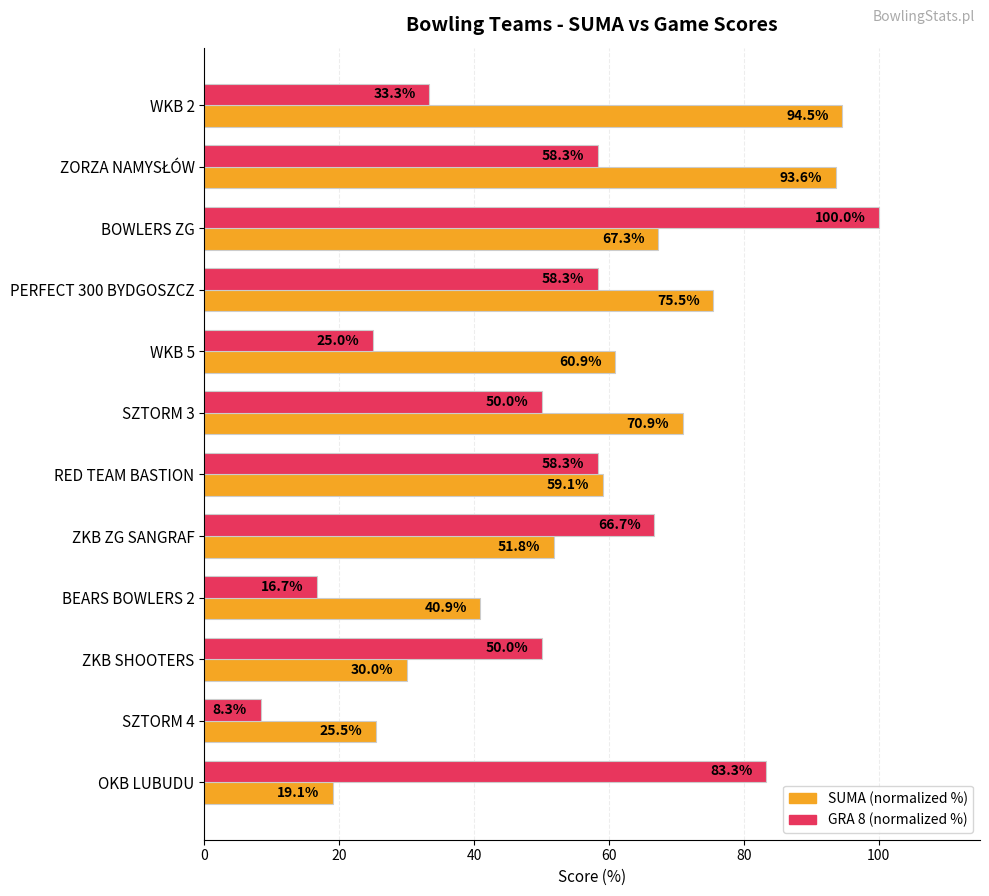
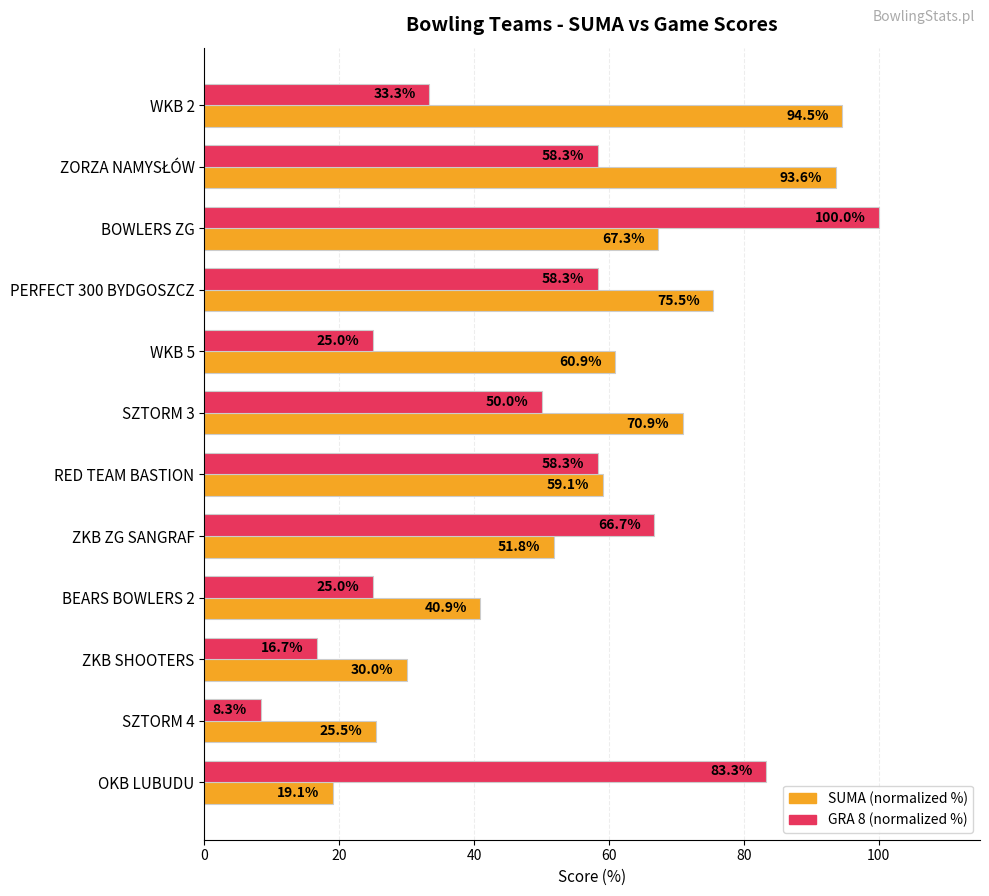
GRA 8 (normalized %), BEARS BOWLERS 2: 16.7% -> 25.0%
GRA 8 (normalized %), ZKB SHOOTERS: 50.0% -> 16.7%
